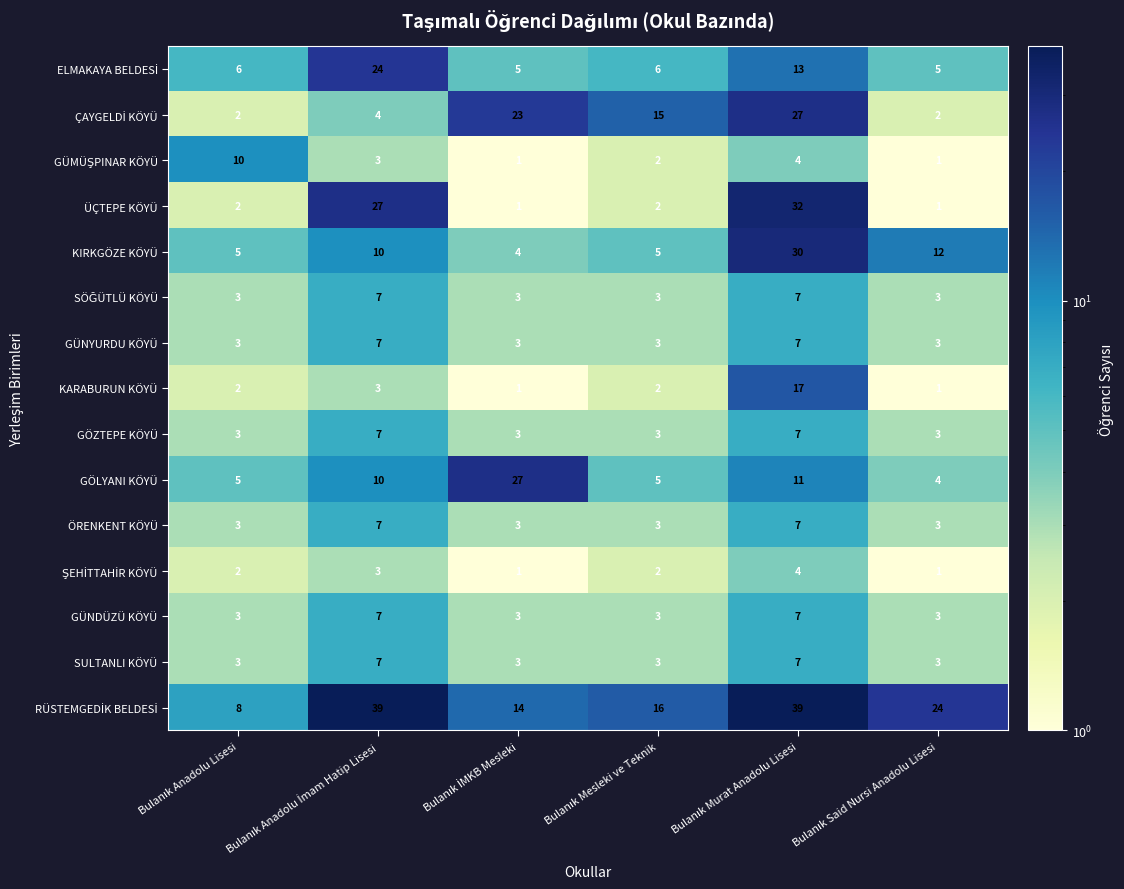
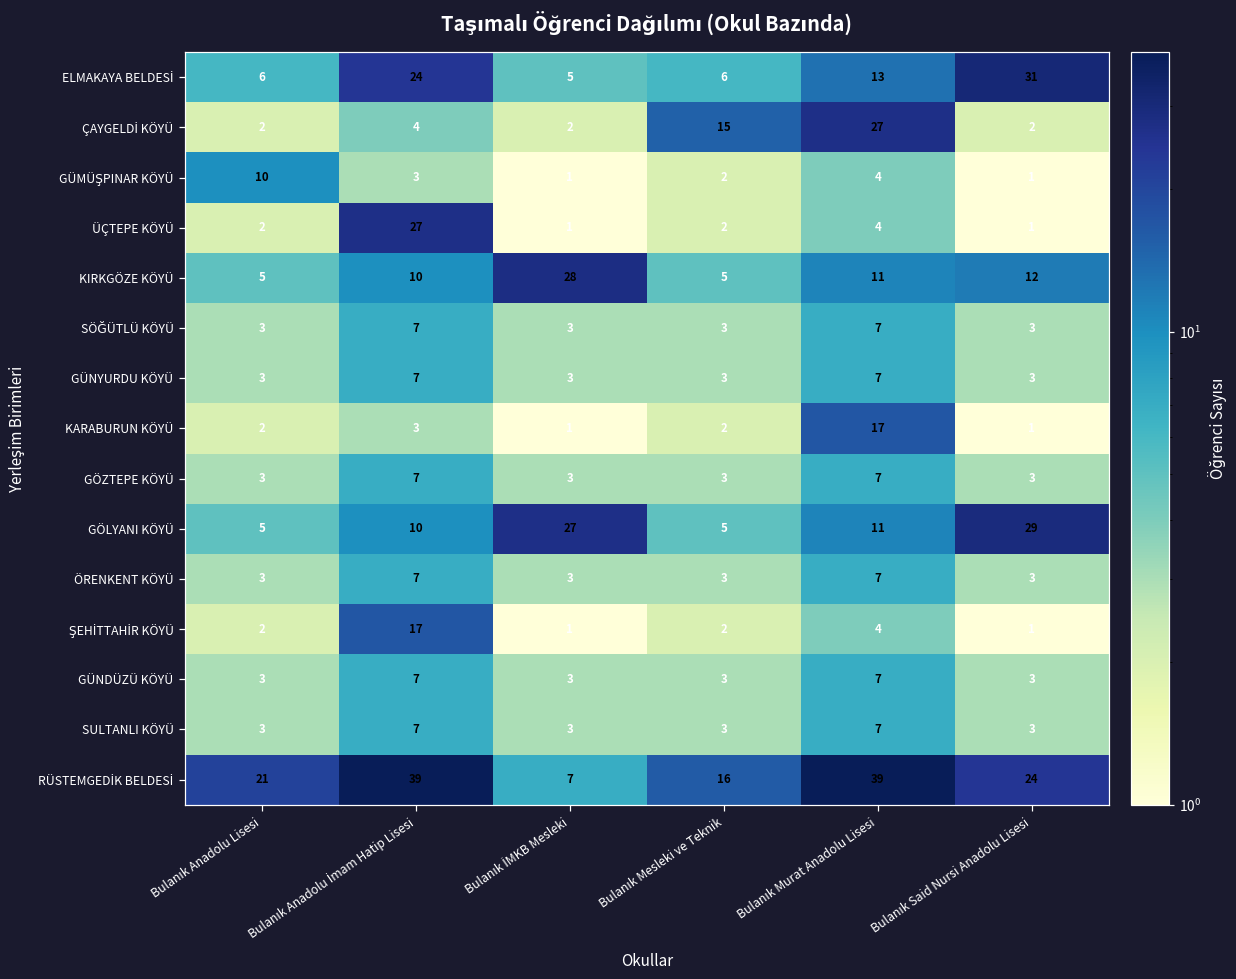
ELMAKAYA BELDESİ, Bulanık Said Nursi Anadolu Lisesi: 5 -> 31
ÇAYGELDİ KÖYÜ, Bulanık İMKB Mesleki: 23 -> 2
ÜÇTEPE KÖYÜ, Bulanık Murat Anadolu Lisesi: 32 -> 4
KIRKGÖZE KÖYÜ, Bulanık İMKB Mesleki: 4 -> 28
KIRKGÖZE KÖYÜ, Bulanık Murat Anadolu Lisesi: 30 -> 11
GÖLYANI KÖYÜ, Bulanık Said Nursi Anadolu Lisesi: 4 -> 29
ŞEHİTTAHİR KÖYÜ, Bulanık Anadolu İmam Hatip Lisesi: 3 -> 17
RÜSTEMGEDİK BELDESİ, Bulanık Anadolu Lisesi: 8 -> 21
RÜSTEMGEDİK BELDESİ, Bulanık İMKB Mesleki: 14 -> 7
